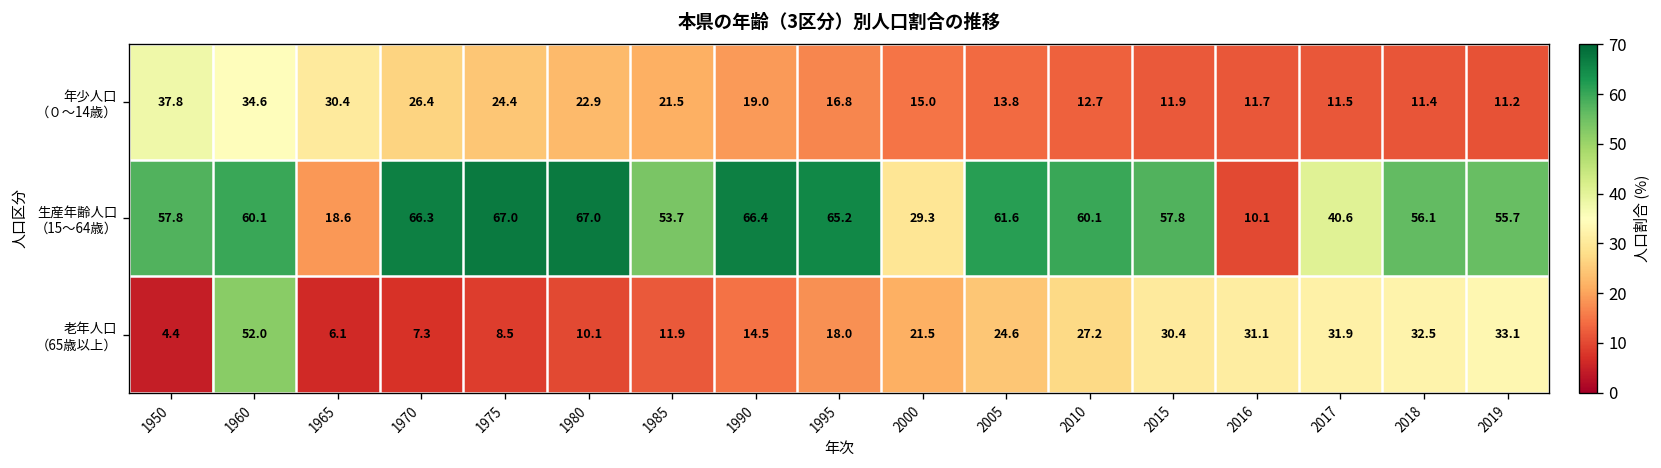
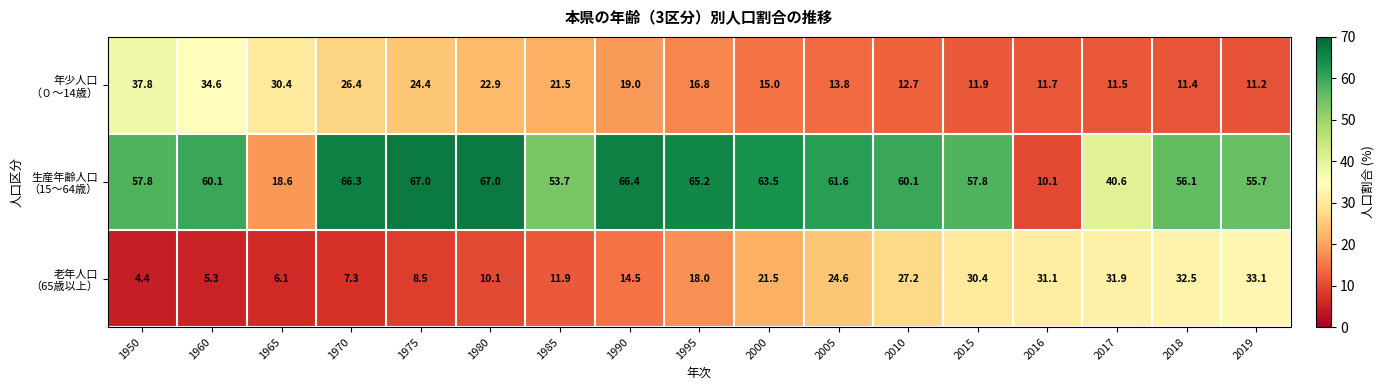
生産年齢人口 （15～64歳）, 2000: 29.3 -> 63.5
老年人口 （65歳以上）, 1960: 52.0 -> 5.3
